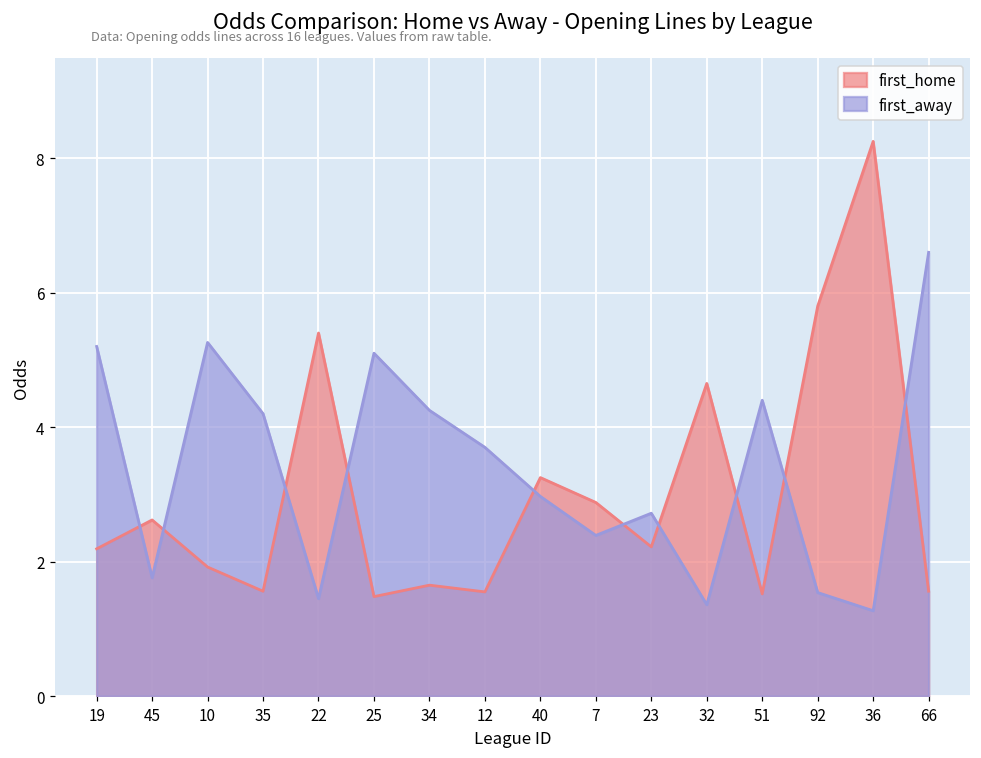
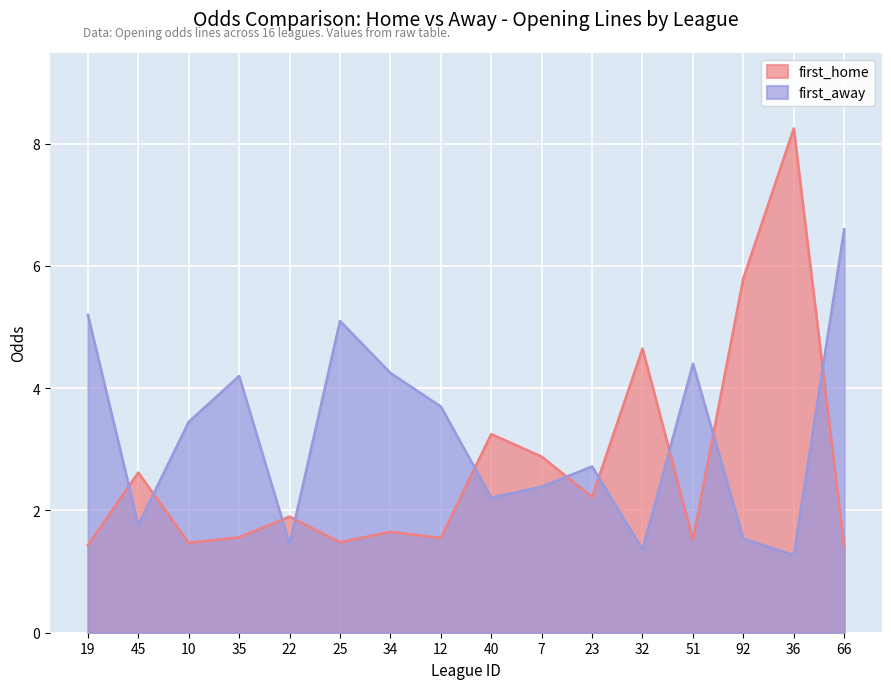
first_home, 19: 2.2 -> 1.4
first_home, 10: 1.9 -> 1.5
first_away, 10: 5.3 -> 3.5
first_home, 22: 5.4 -> 1.9
first_away, 40: 3.0 -> 2.2
first_home, 66: 1.6 -> 1.4
